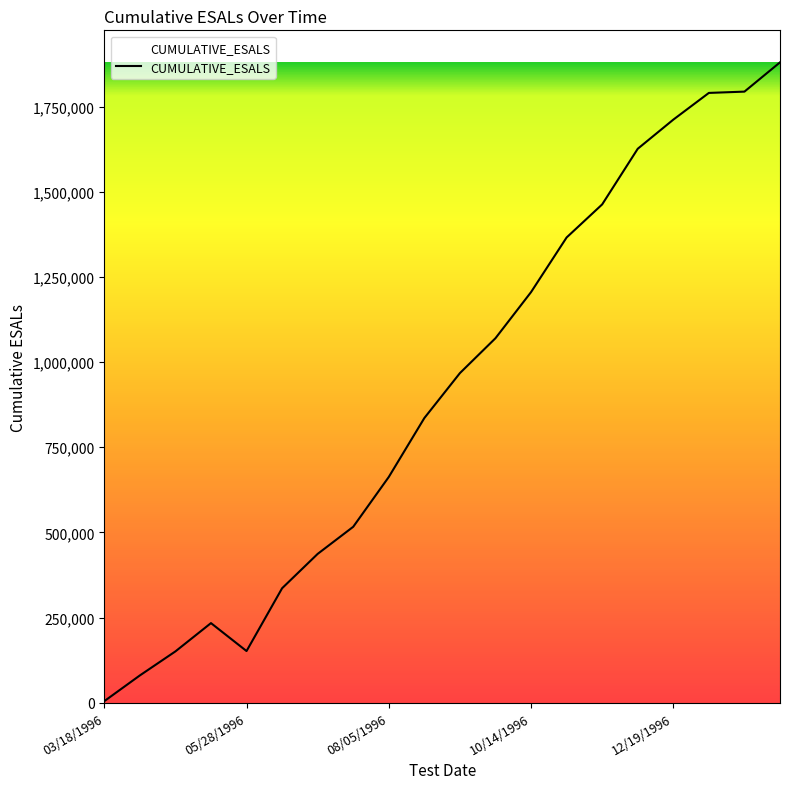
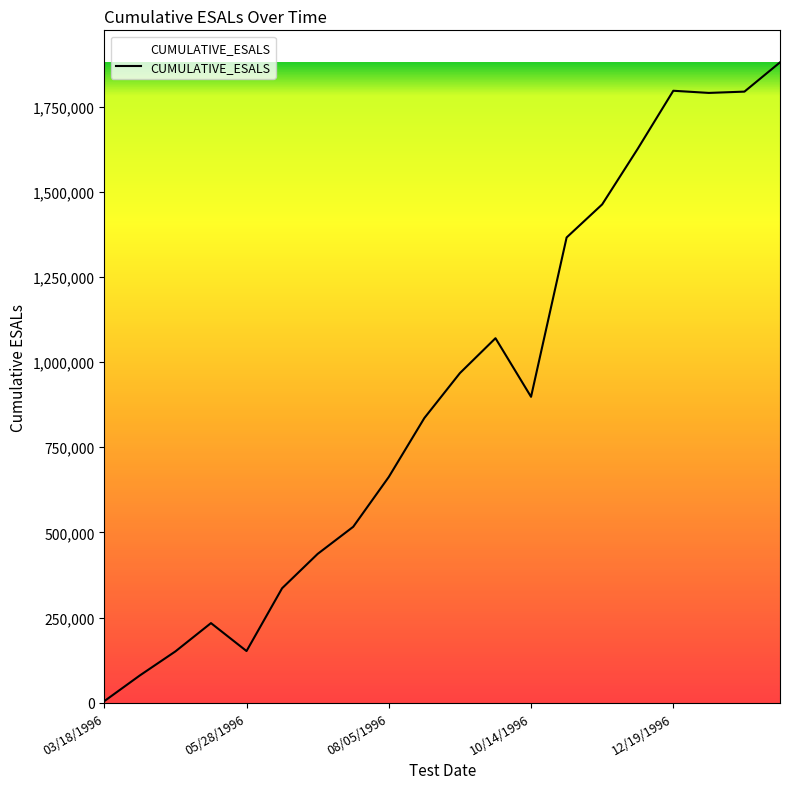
10/14/1996: 1,210,000 -> 900,000
12/19/1996: 1,710,000 -> 1,800,000
